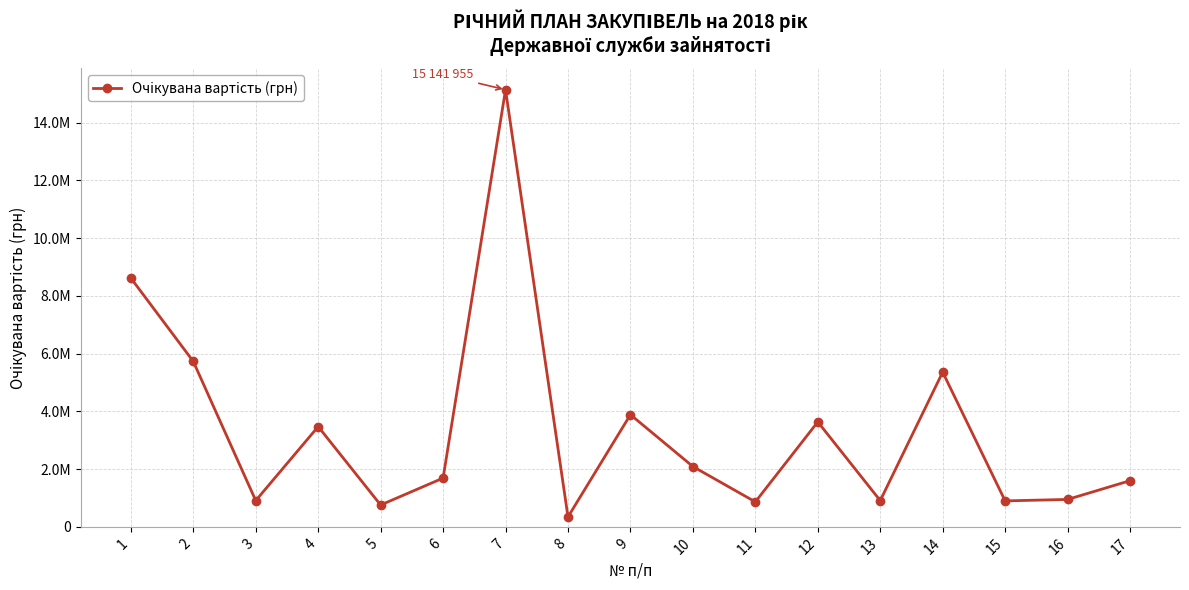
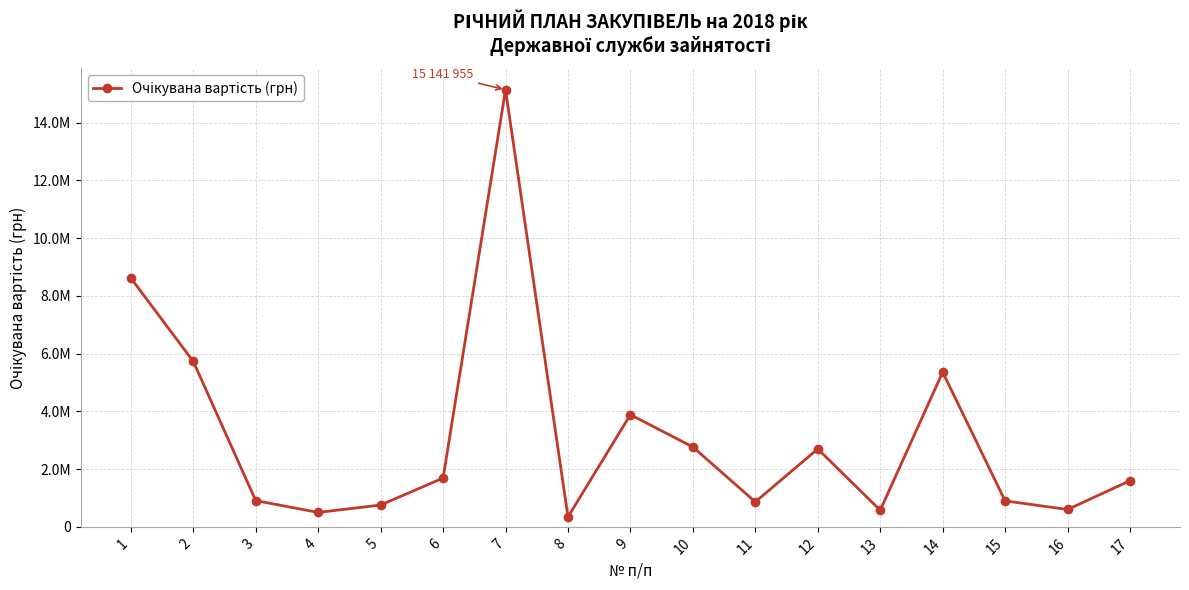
4: 3500000 -> 500000
10: 2100000 -> 2800000
12: 3600000 -> 2700000
13: 900000 -> 600000
16: 1000000 -> 600000
